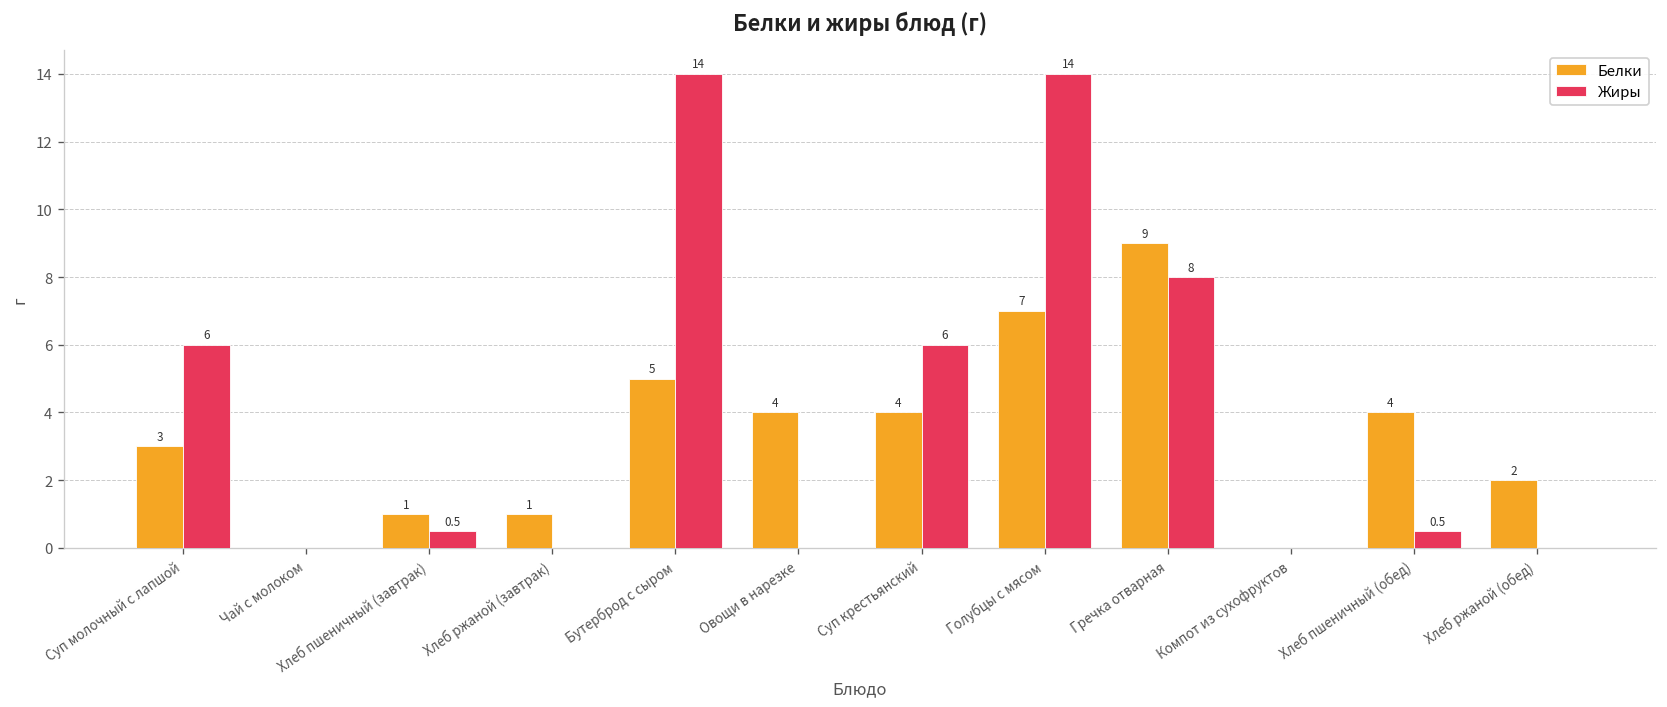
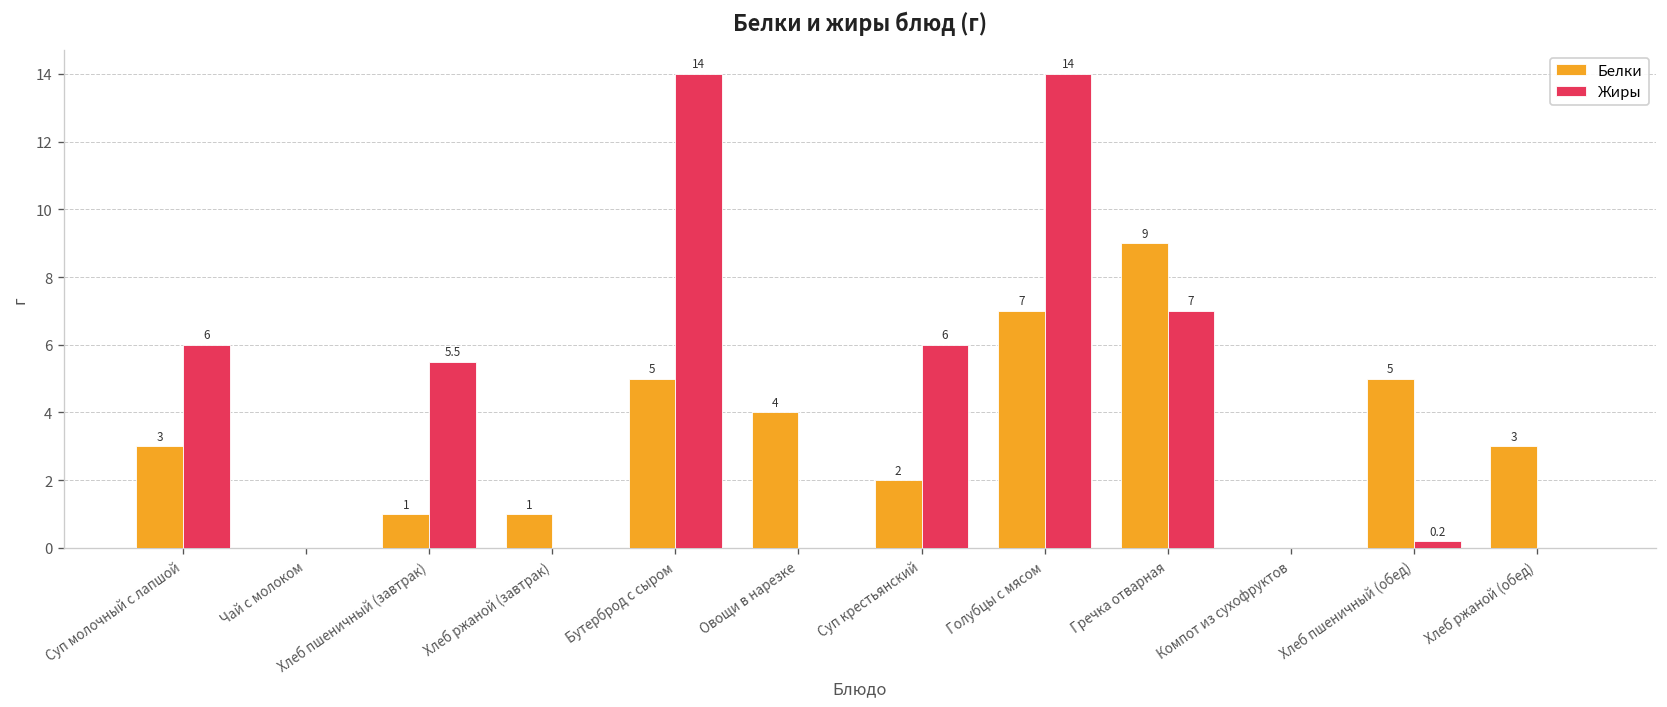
Жиры, Хлеб пшеничный (завтрак): 0.5 -> 5.5
Белки, Суп крестьянский: 4 -> 2
Жиры, Гречка отварная: 8 -> 7
Белки, Хлеб пшеничный (обед): 4 -> 5
Жиры, Хлеб пшеничный (обед): 0.5 -> 0.2
Белки, Хлеб ржаной (обед): 2 -> 3
